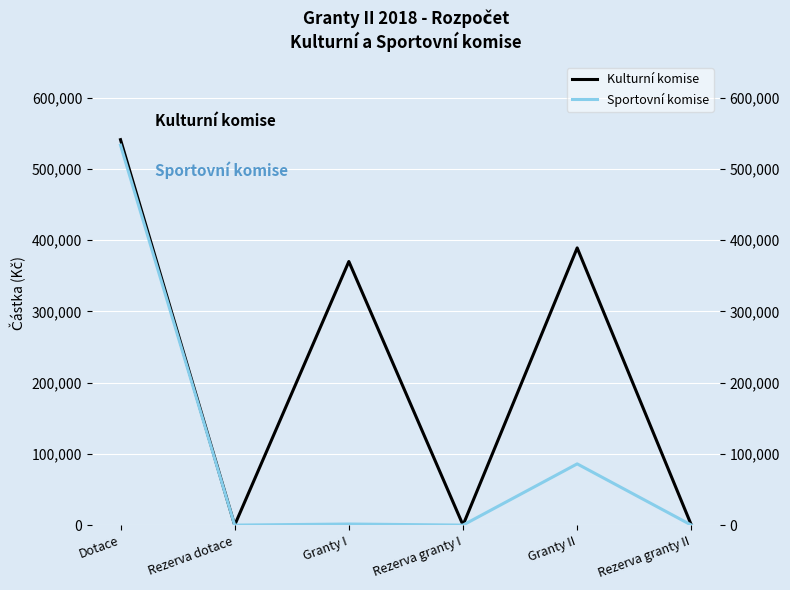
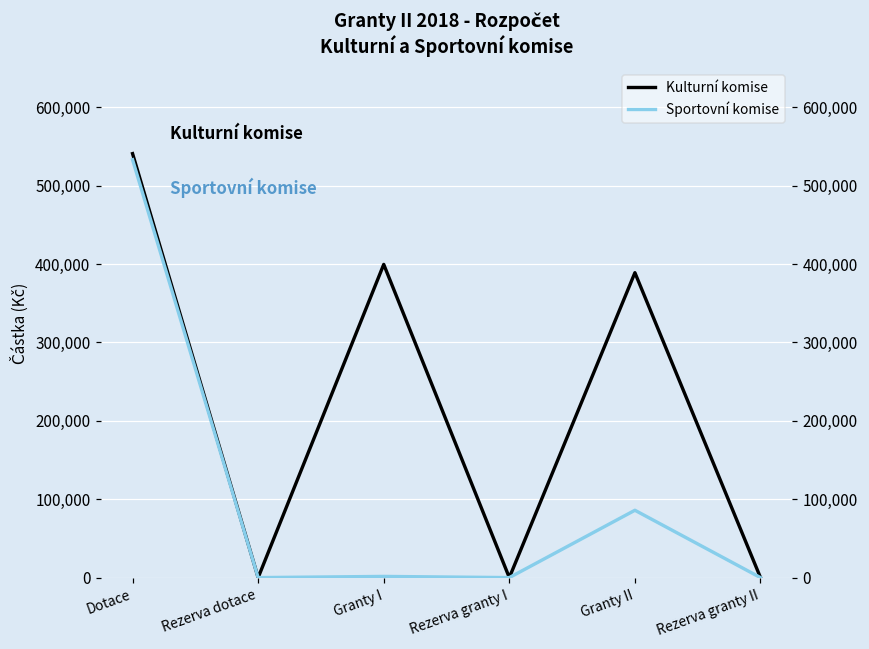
Kulturní komise, Granty I: 370,000 -> 400,000
